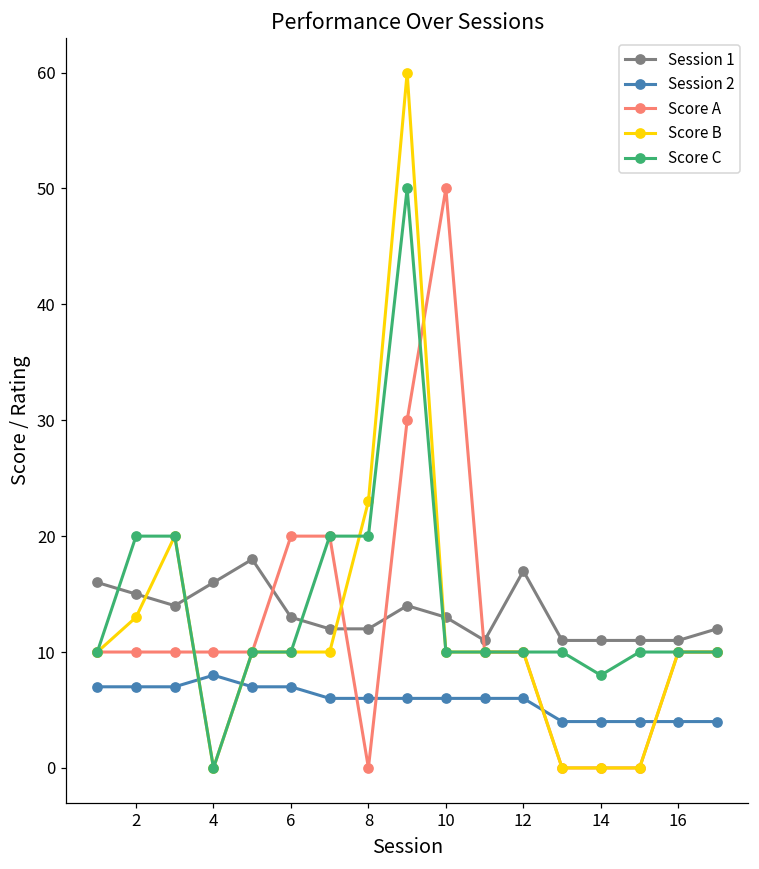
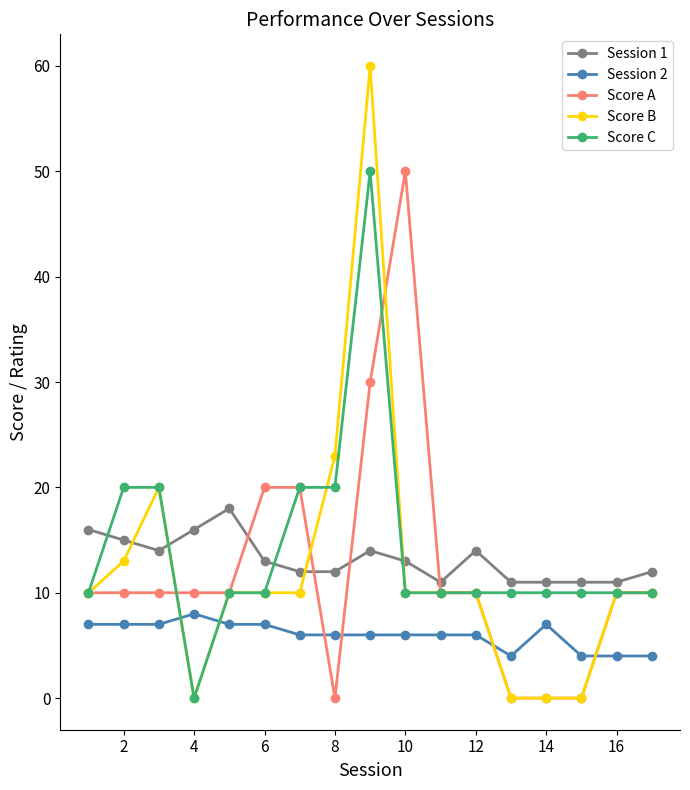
Session 1, 12: 17 -> 14
Session 2, 14: 4 -> 7
Score C, 14: 8 -> 10
